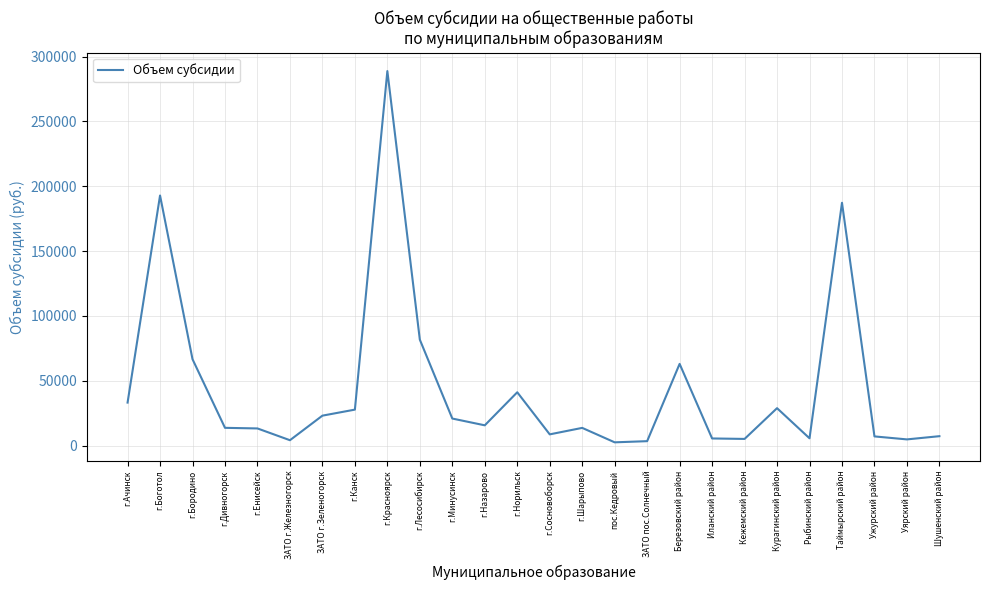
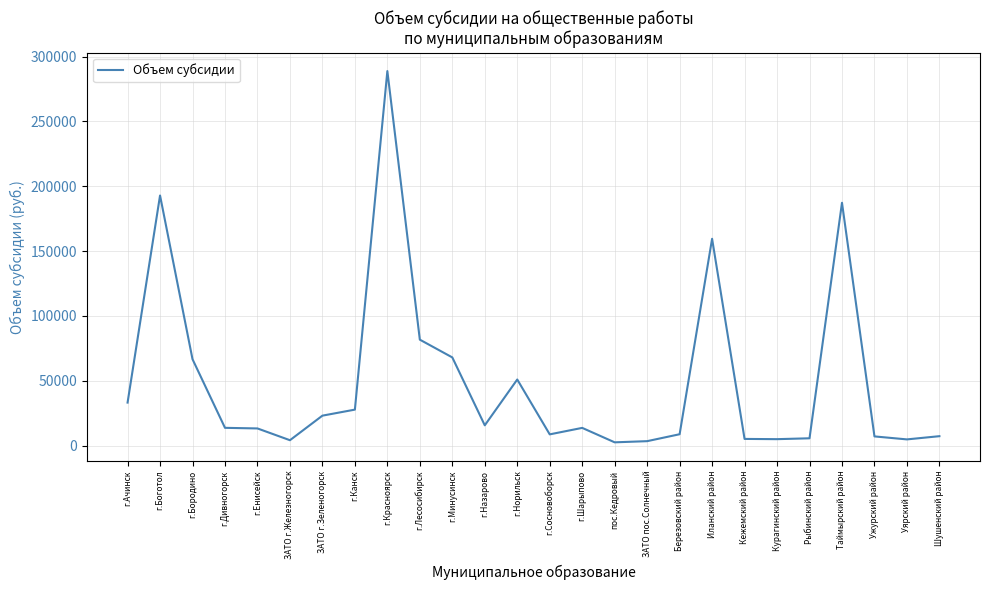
г.Минусинск: 21000 -> 68000
г.Норильск: 41000 -> 51000
Березовский район: 63000 -> 9000
Иланский район: 5000 -> 159000
Курагинский район: 29000 -> 5000
